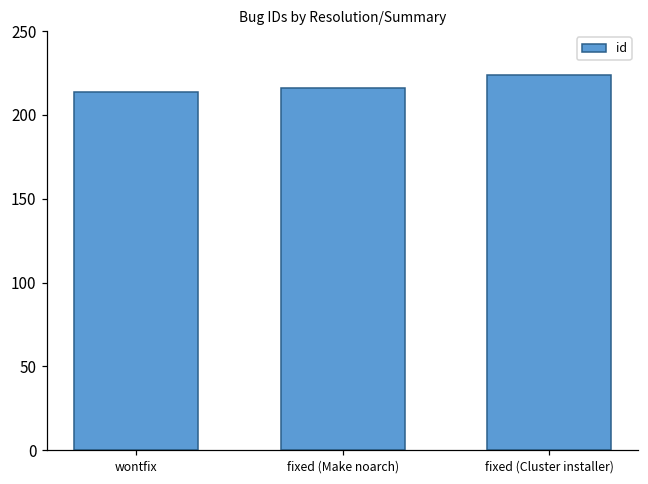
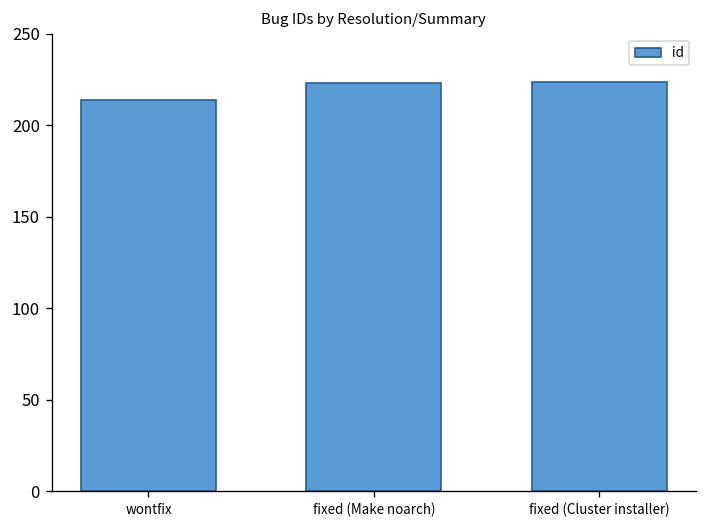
fixed (Make noarch): 216 -> 223
